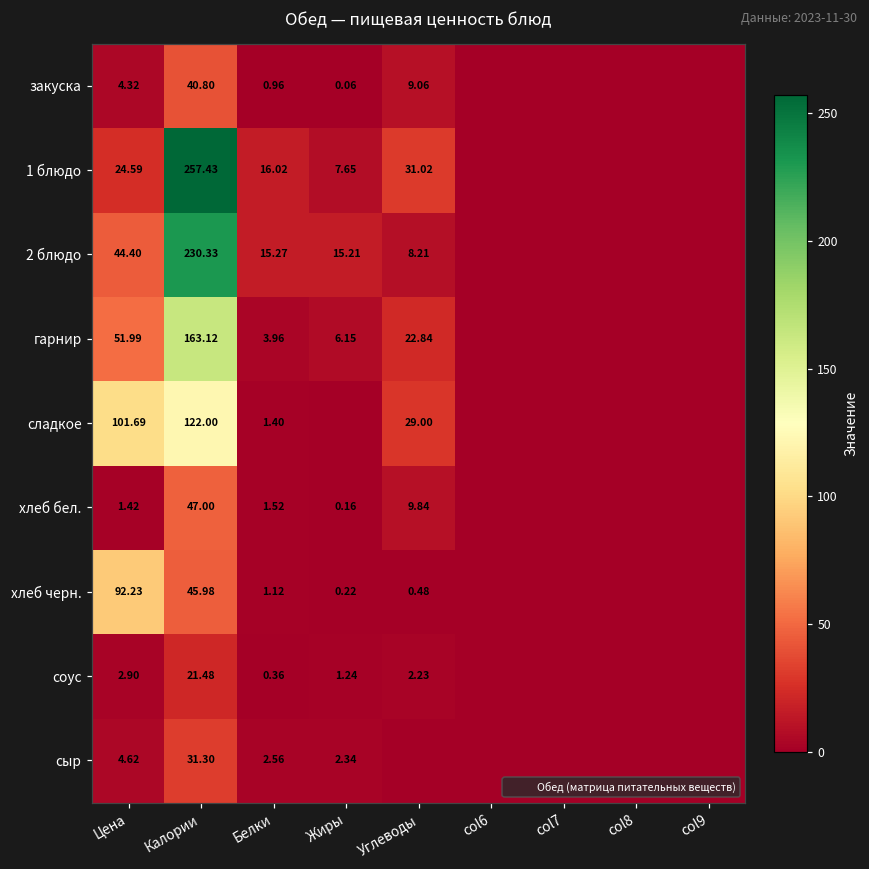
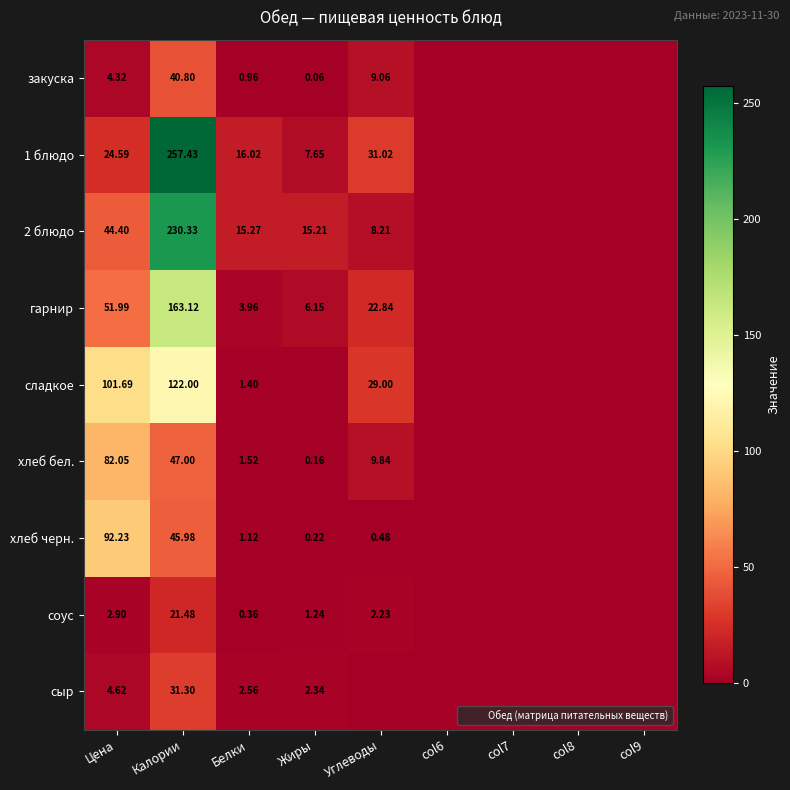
хлеб бел., Цена: 1.42 -> 82.05
